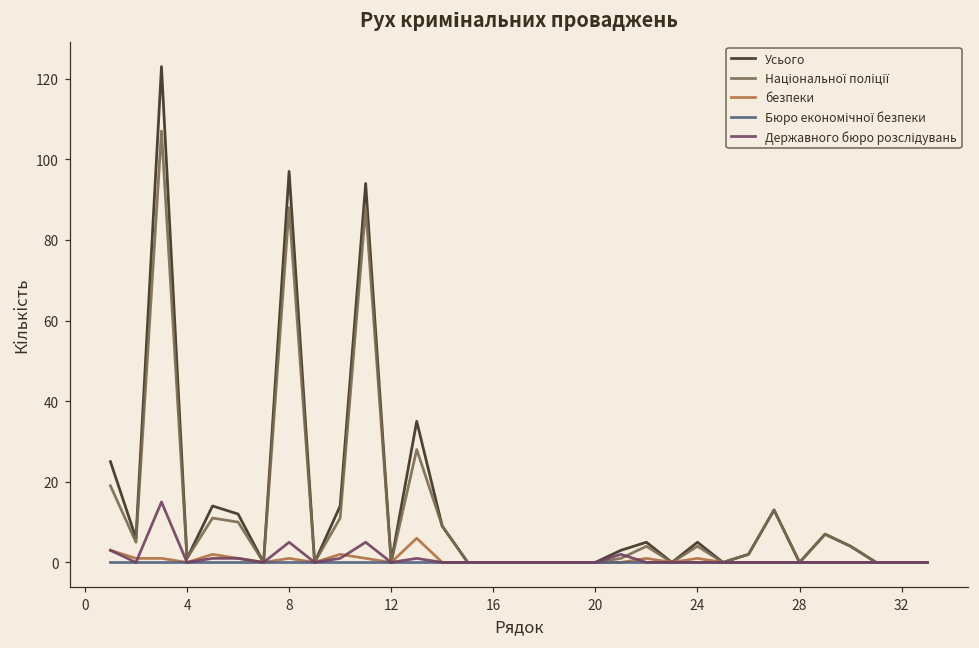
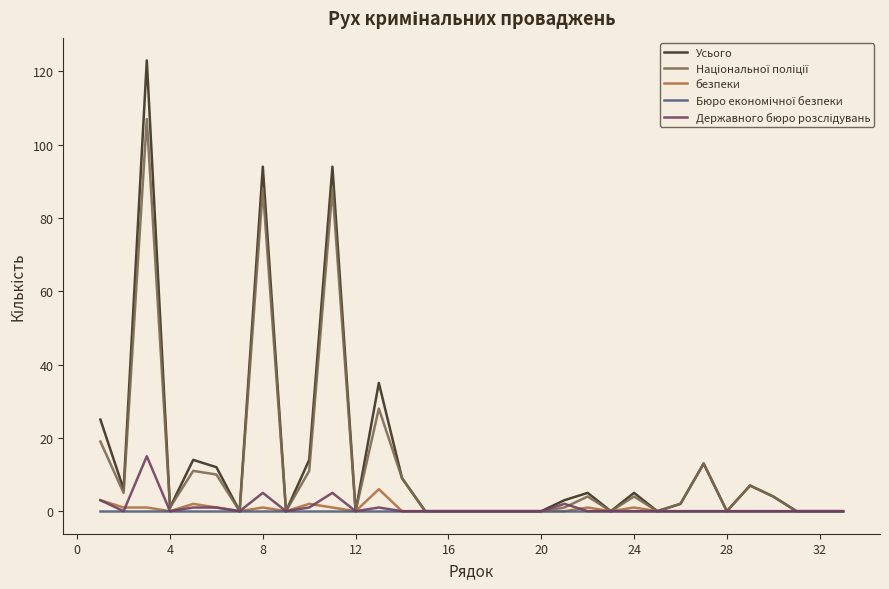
Усього, 8: 97 -> 94
